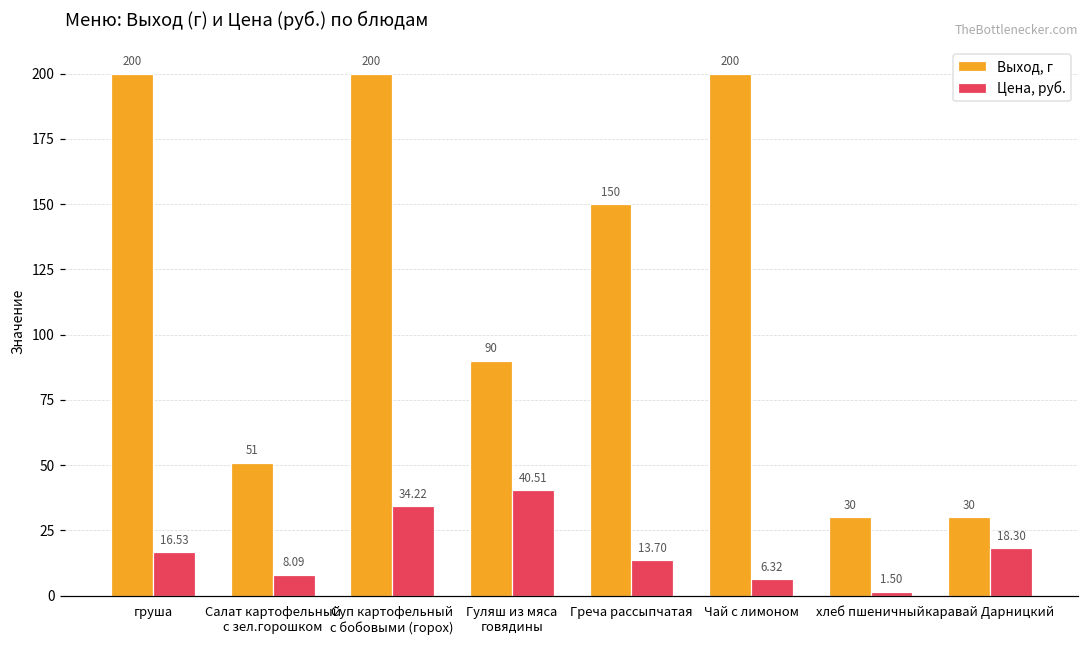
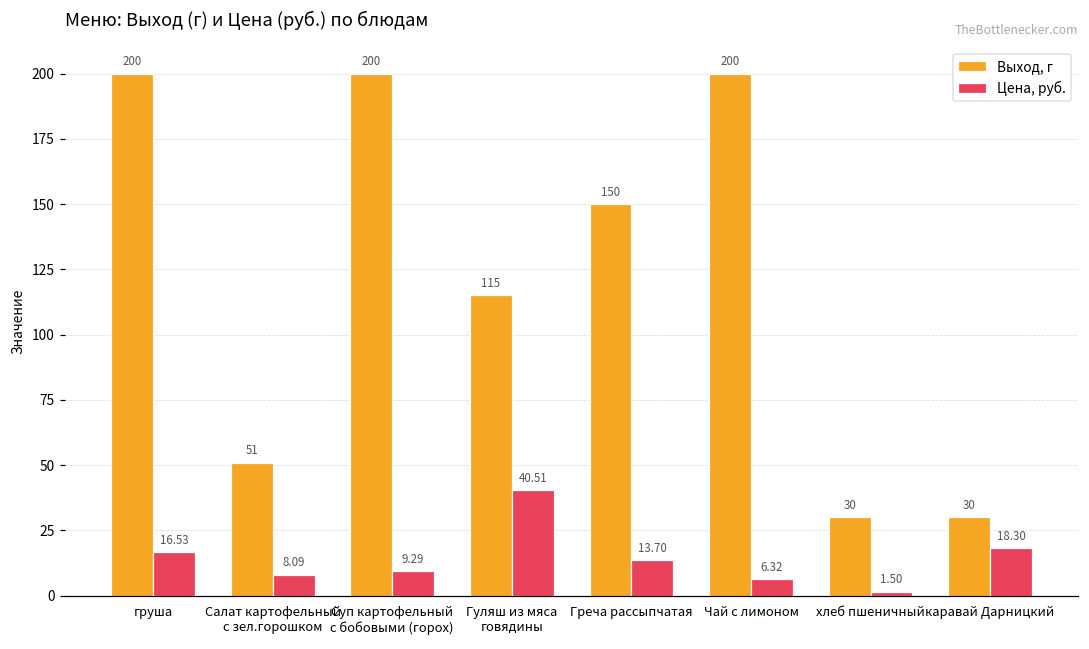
Цена, руб., Суп картофельный с бобовыми (горох): 34.22 -> 9.29
Выход, г, Гуляш из мяса говядины: 90 -> 115
